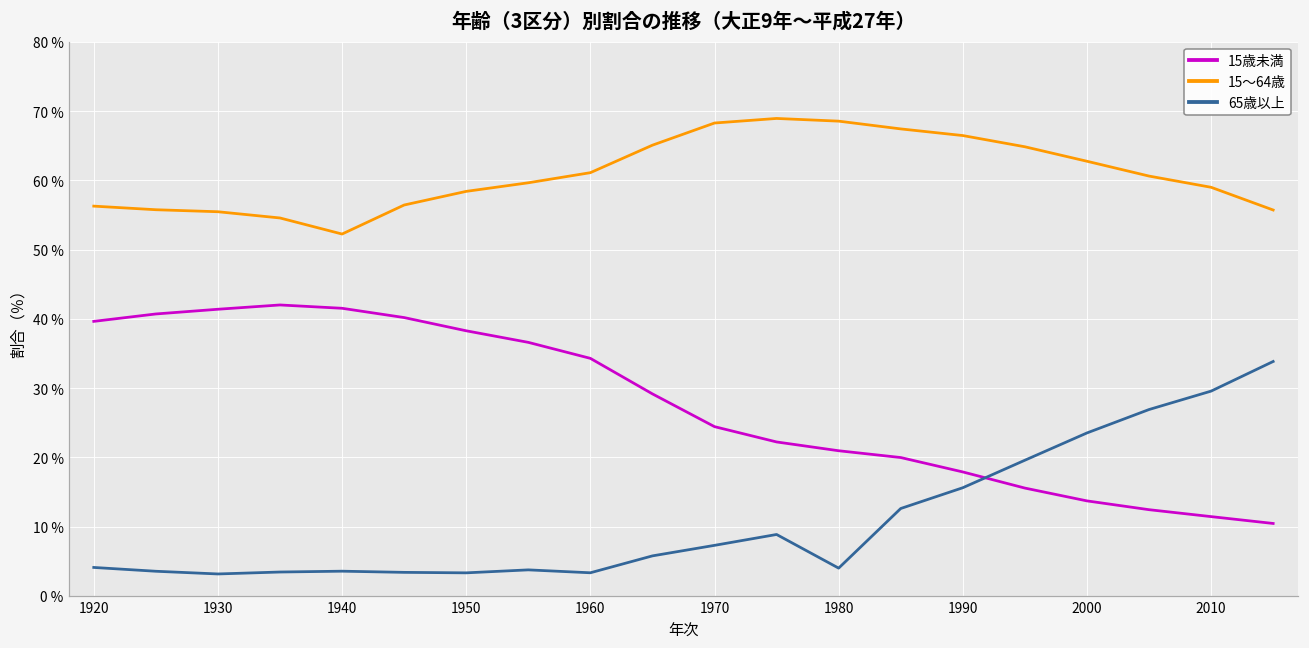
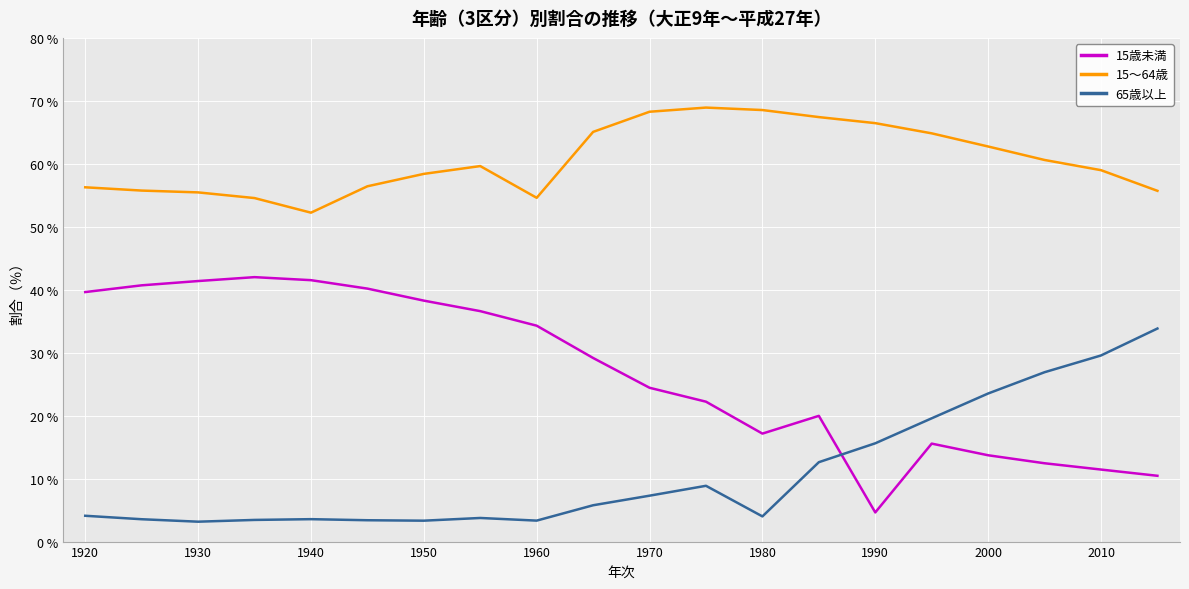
15～64歳, 1960: 61 % -> 55 %
15歳未満, 1980: 21 % -> 17 %
15歳未満, 1990: 18 % -> 5 %
